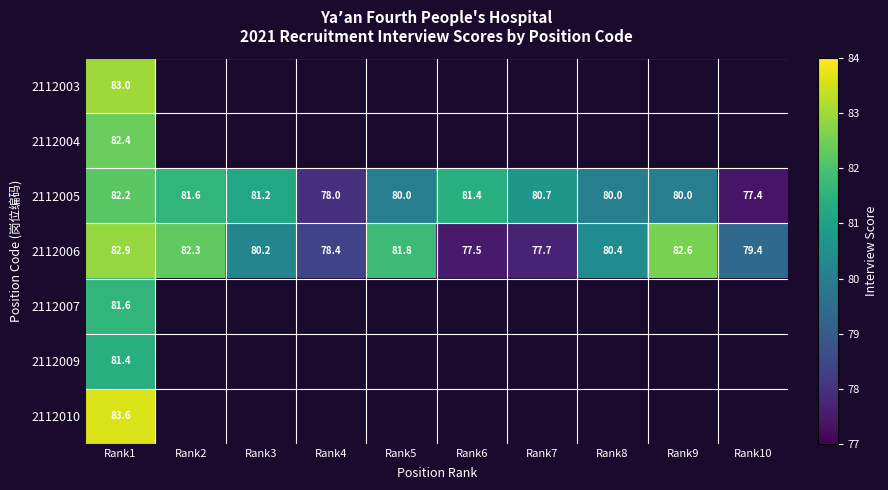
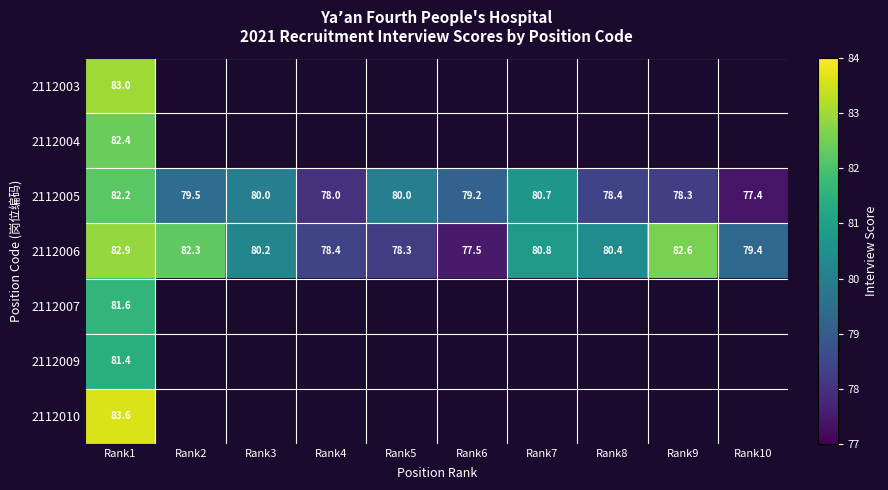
2112005, Rank2: 81.6 -> 79.5
2112005, Rank3: 81.2 -> 80.0
2112005, Rank6: 81.4 -> 79.2
2112005, Rank8: 80.0 -> 78.4
2112005, Rank9: 80.0 -> 78.3
2112006, Rank5: 81.8 -> 78.3
2112006, Rank7: 77.7 -> 80.8
